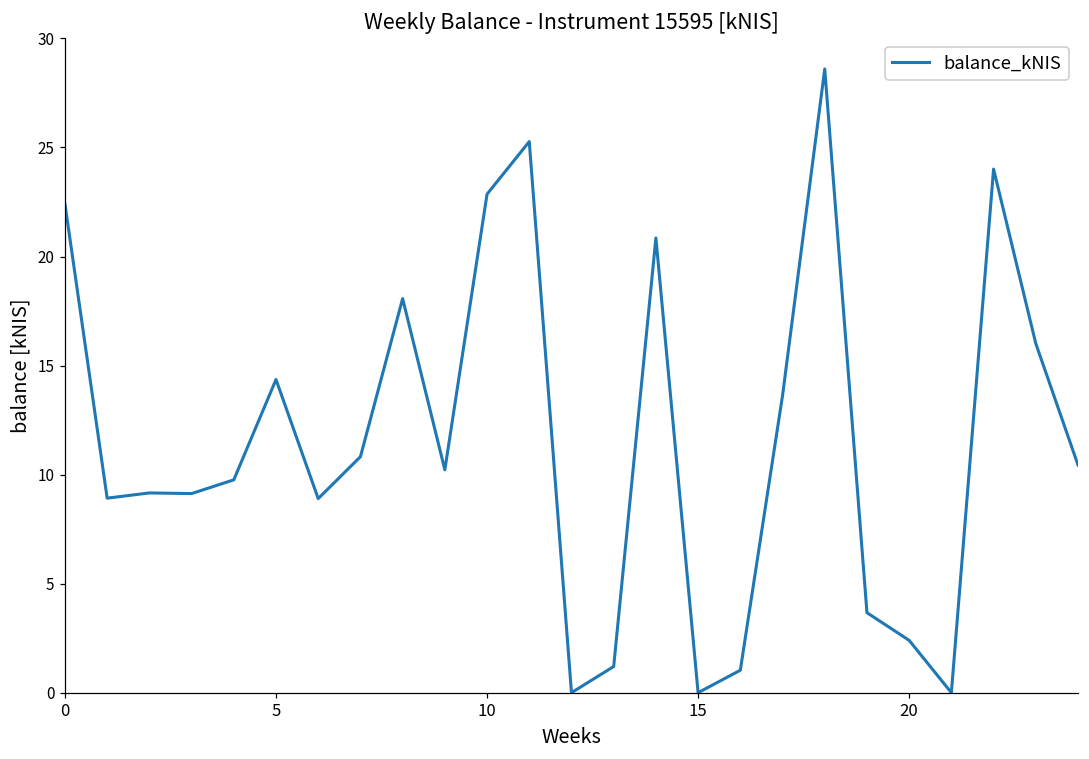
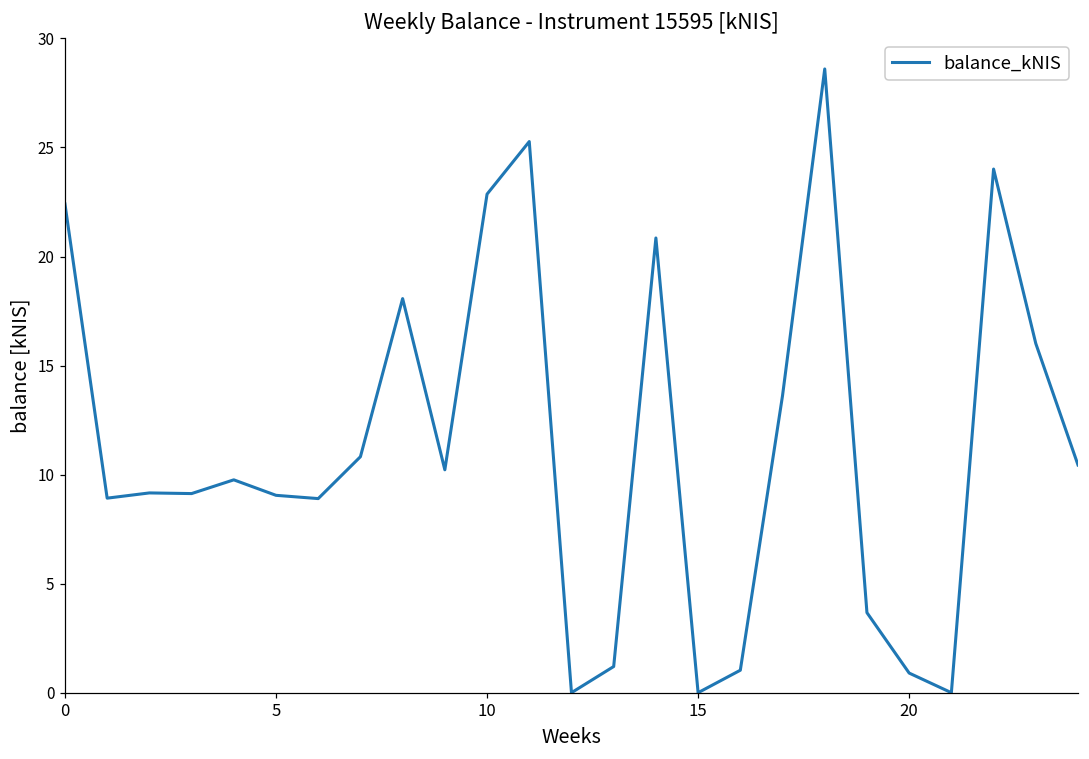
5: 14.4 -> 9.1
20: 2.4 -> 0.9
